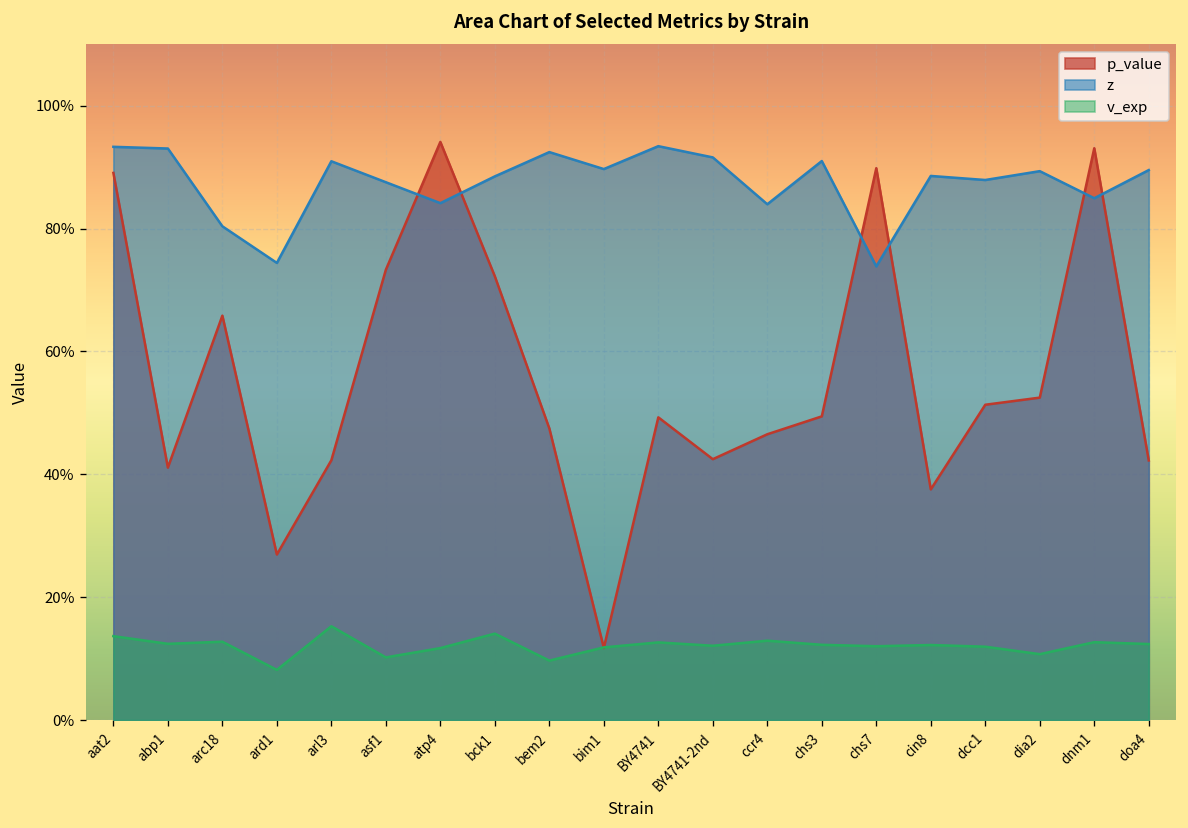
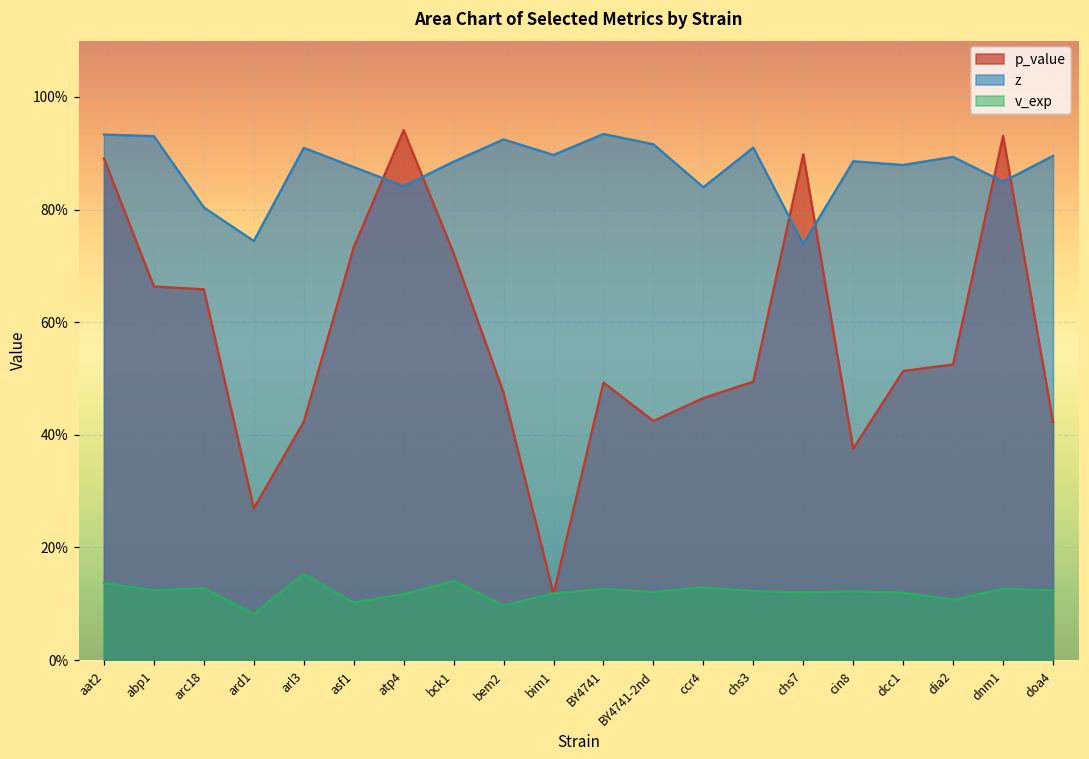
p_value, abp1: 41% -> 66%
